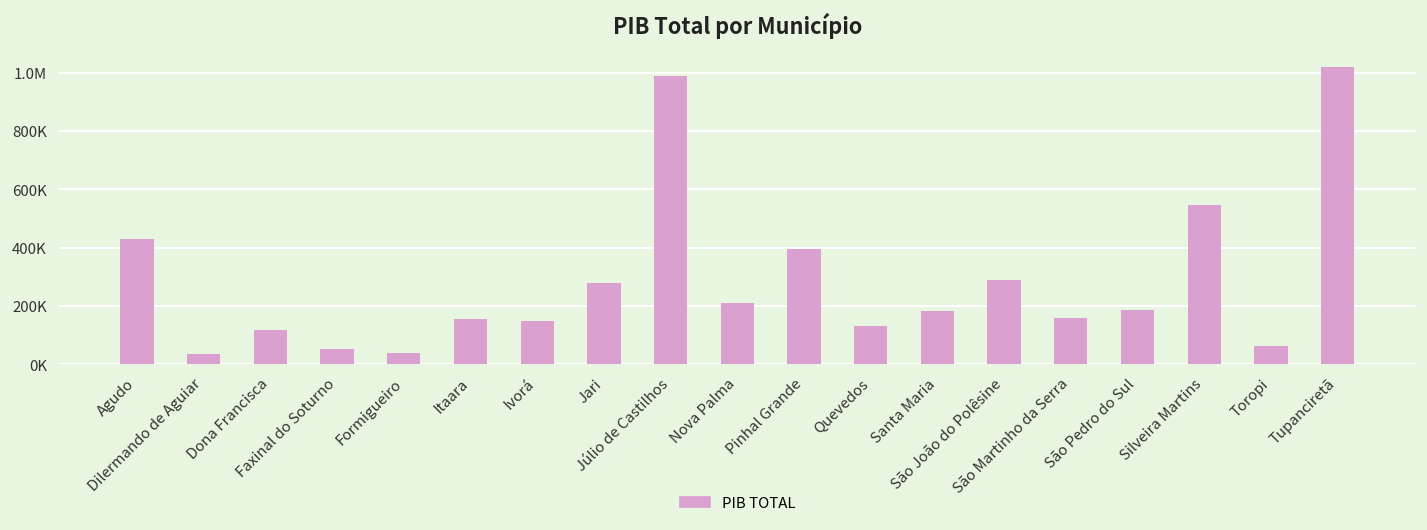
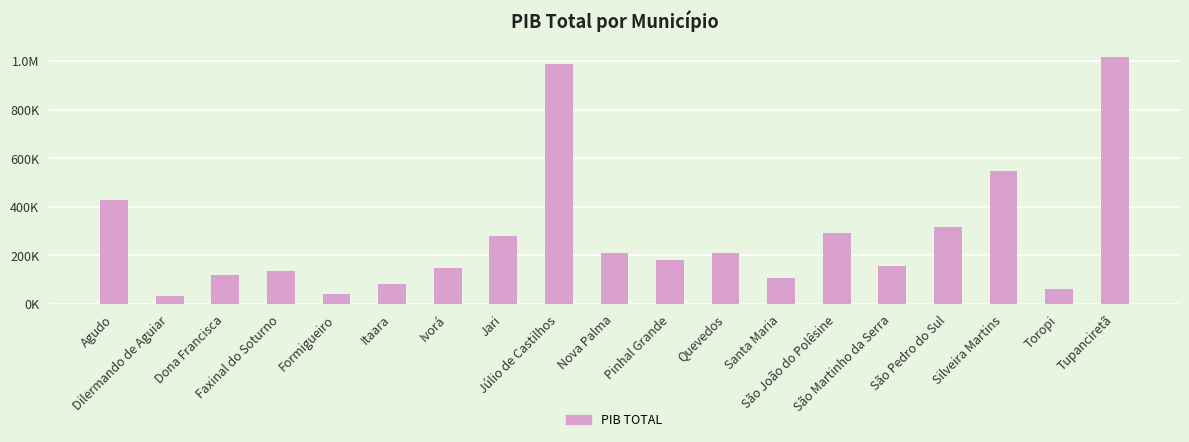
Faxinal do Soturno: 50000 -> 130000
Itaara: 160000 -> 80000
Pinhal Grande: 400000 -> 180000
Quevedos: 130000 -> 210000
Santa Maria: 180000 -> 110000
São Pedro do Sul: 190000 -> 320000
